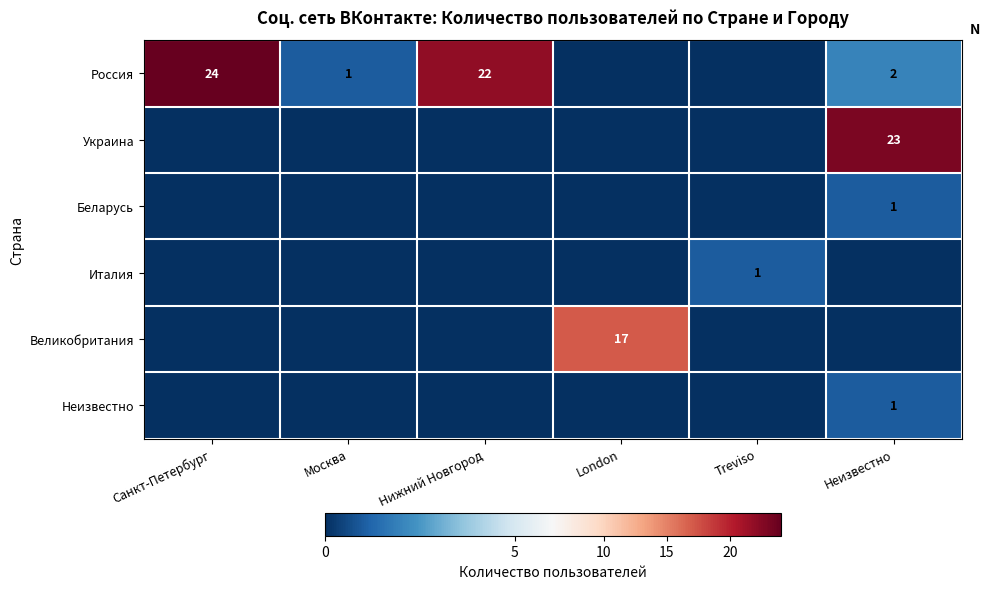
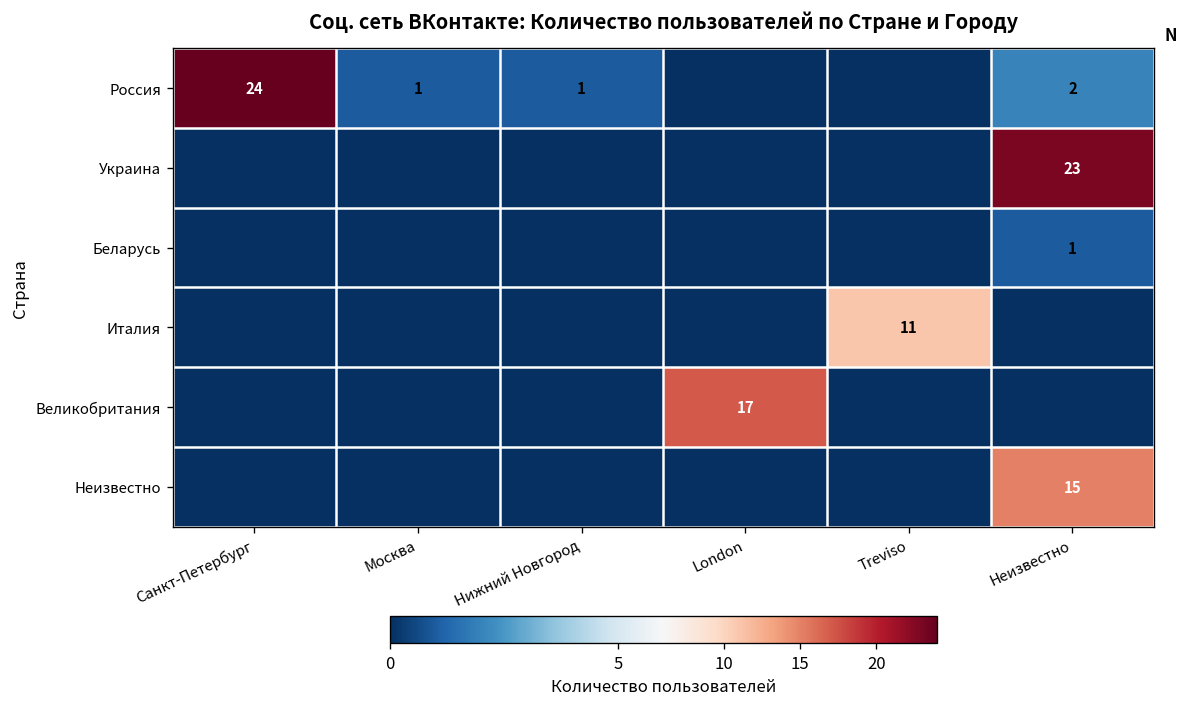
Россия, Нижний Новгород: 22 -> 1
Италия, Treviso: 1 -> 11
Неизвестно, Неизвестно: 1 -> 15
